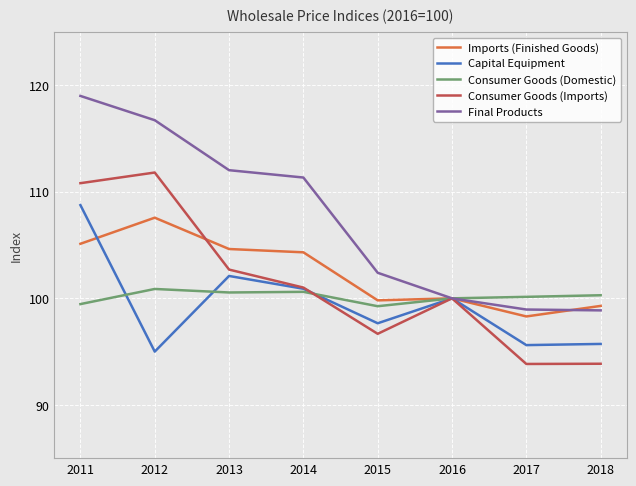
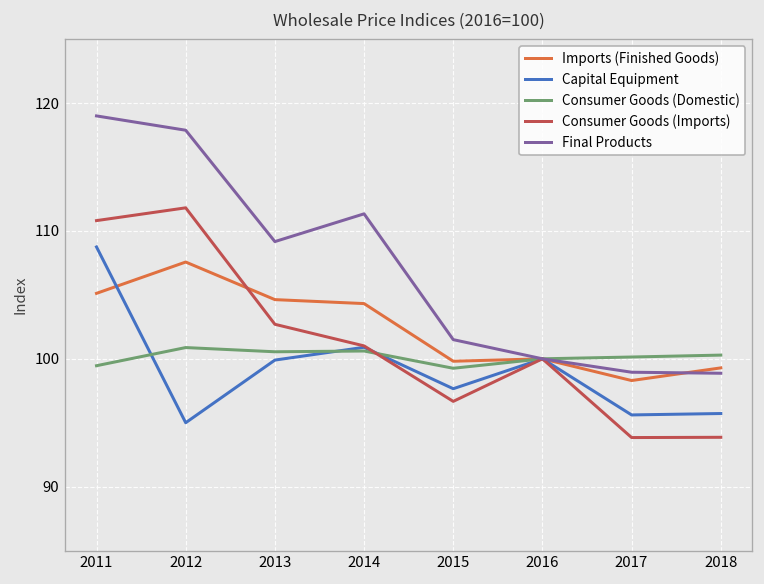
Final Products, 2012: 116.7 -> 117.9
Capital Equipment, 2013: 102.1 -> 99.9
Final Products, 2013: 112.0 -> 109.2
Final Products, 2015: 102.4 -> 101.5
